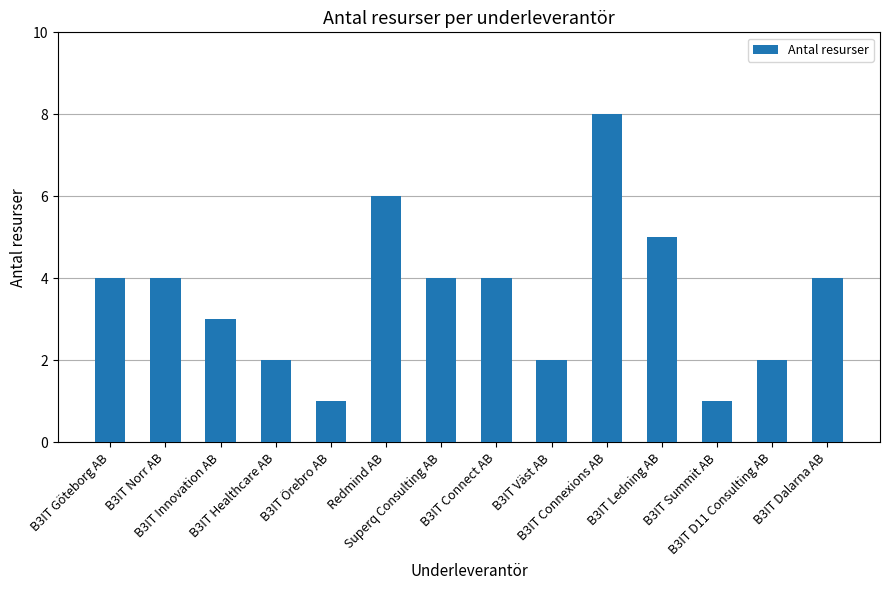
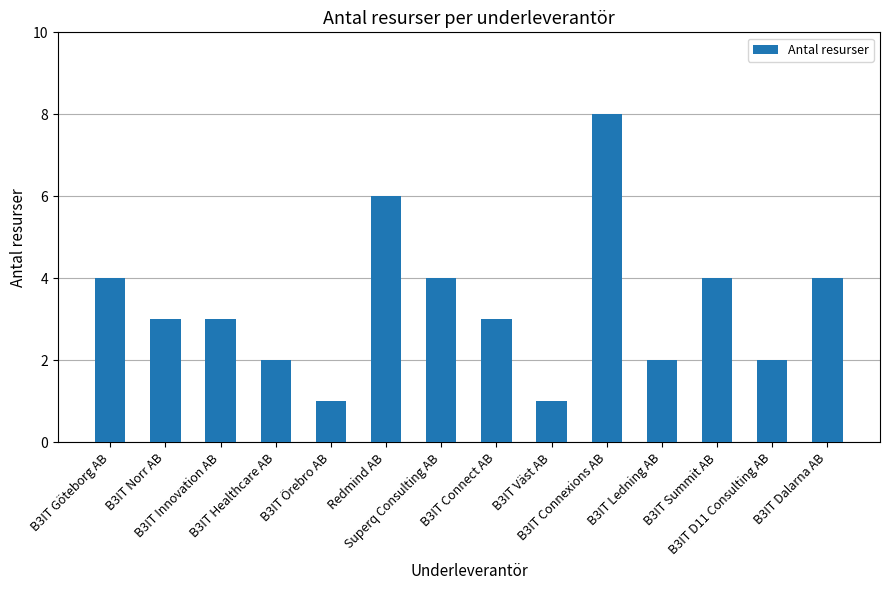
B3IT Norr AB: 4 -> 3
B3IT Connect AB: 4 -> 3
B3IT Väst AB: 2 -> 1
B3IT Ledning AB: 5 -> 2
B3IT Summit AB: 1 -> 4
